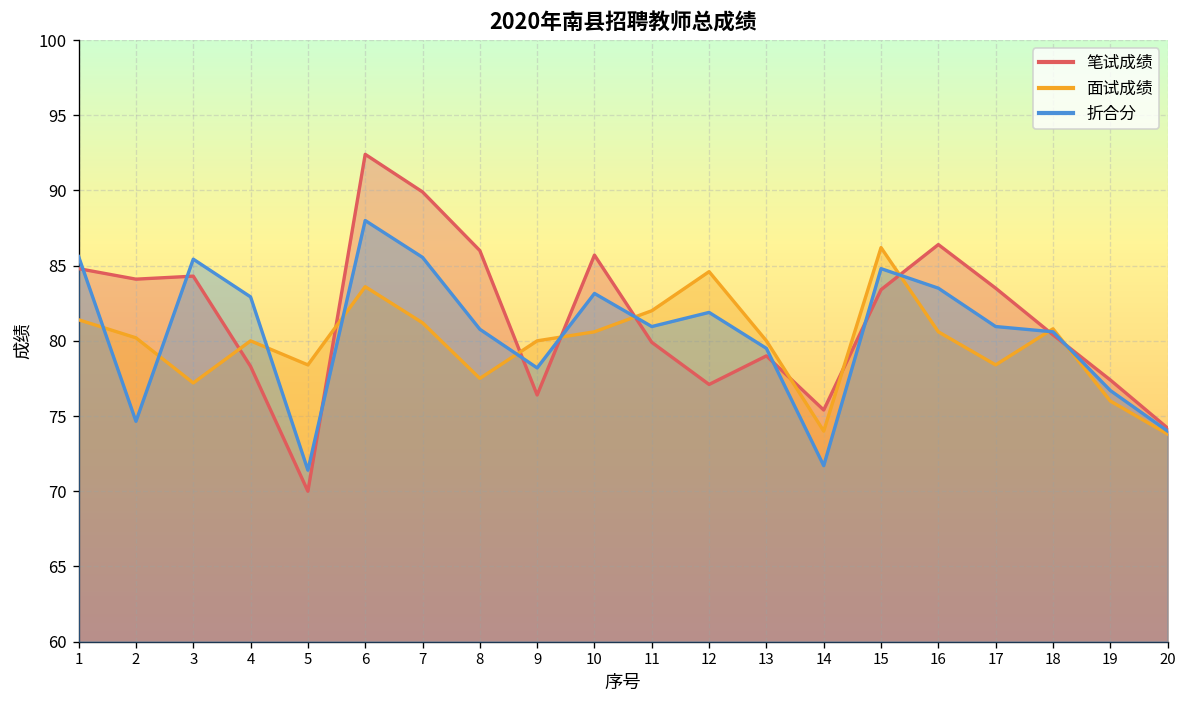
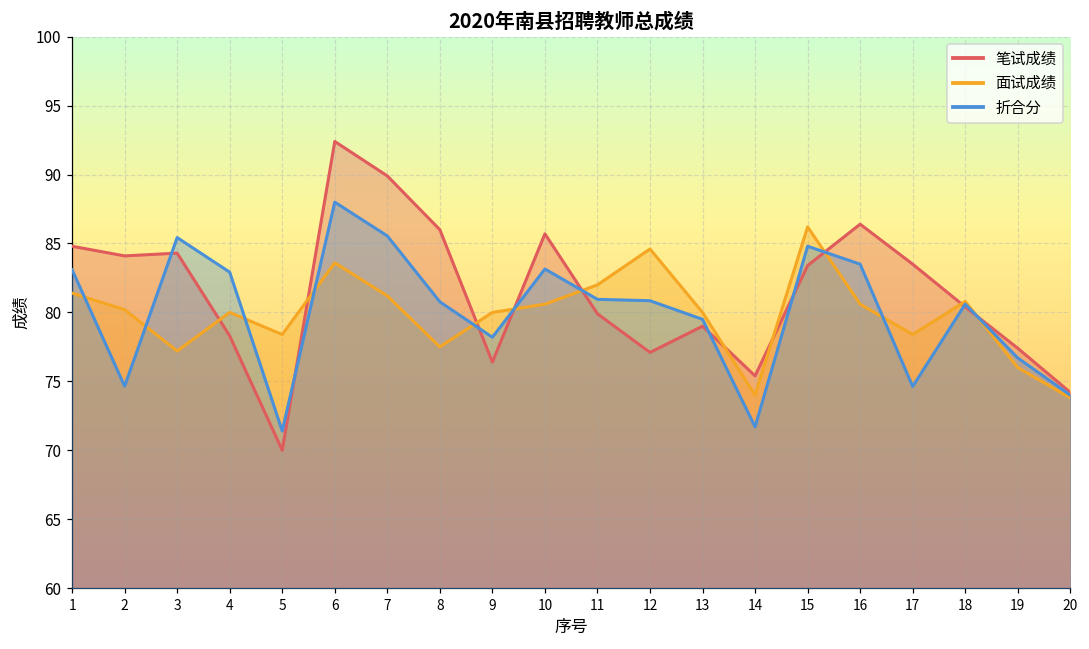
折合分, 1: 85.6 -> 83.1
折合分, 12: 81.9 -> 80.9
折合分, 17: 81.0 -> 74.6
